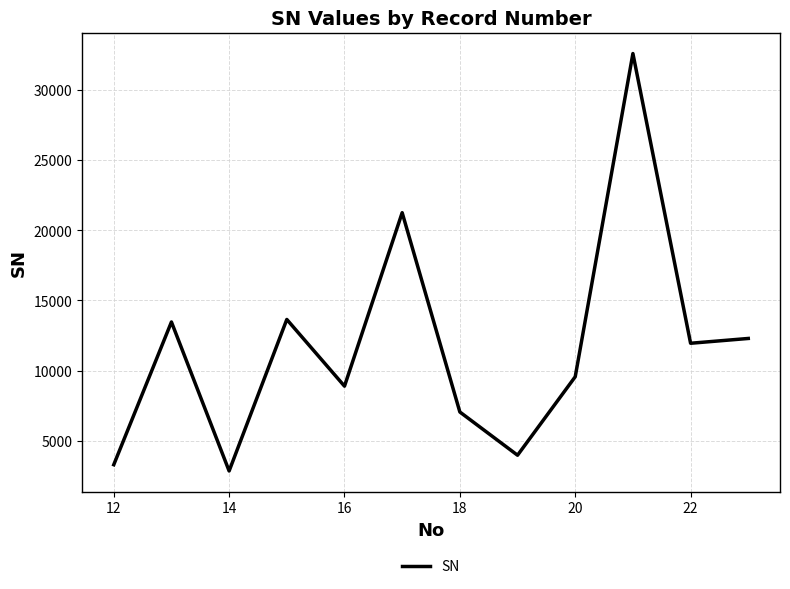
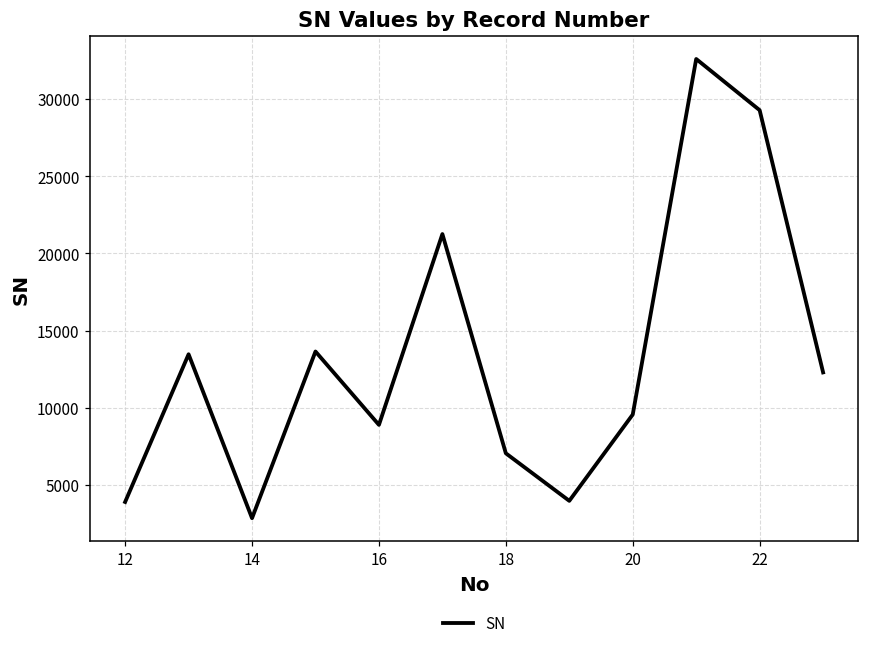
12: 3300 -> 3900
22: 11900 -> 29300
